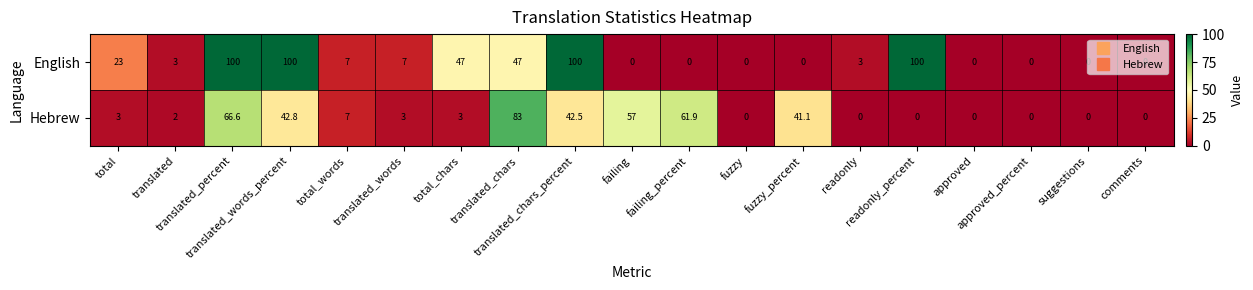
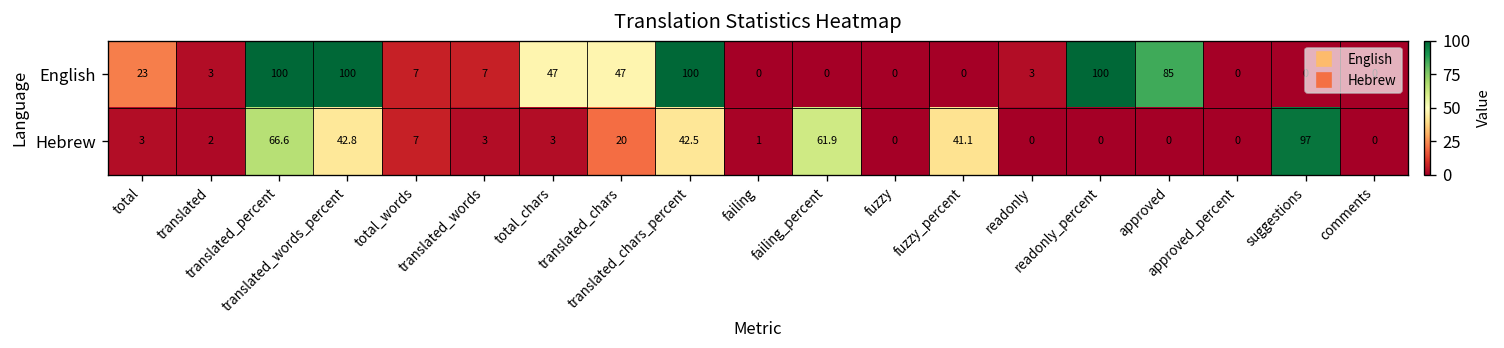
English, approved: 0 -> 85
Hebrew, translated_chars: 83 -> 20
Hebrew, failing: 57 -> 1
Hebrew, suggestions: 0 -> 97
